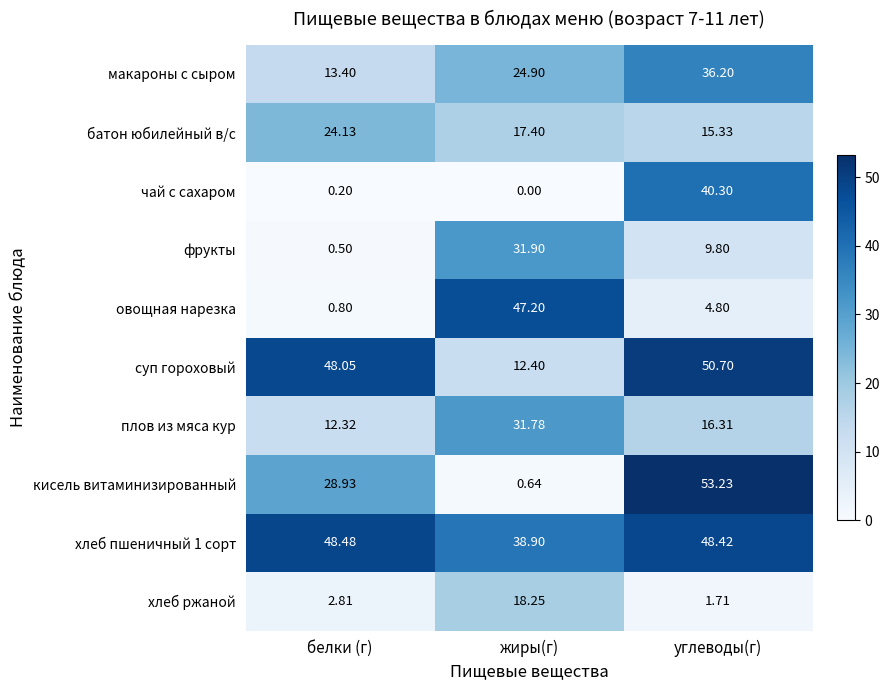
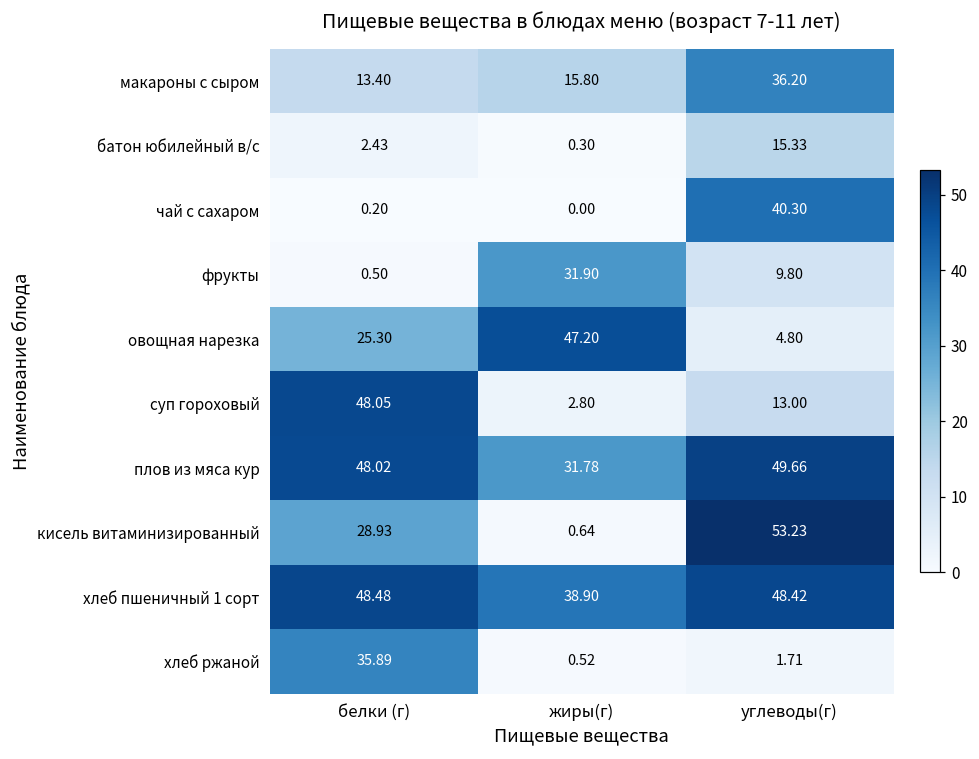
макароны с сыром, жиры(г): 24.90 -> 15.80
батон юбилейный в/с, белки (г): 24.13 -> 2.43
батон юбилейный в/с, жиры(г): 17.40 -> 0.30
овощная нарезка, белки (г): 0.80 -> 25.30
суп гороховый, жиры(г): 12.40 -> 2.80
суп гороховый, углеводы(г): 50.70 -> 13.00
плов из мяса кур, белки (г): 12.32 -> 48.02
плов из мяса кур, углеводы(г): 16.31 -> 49.66
хлеб ржаной, белки (г): 2.81 -> 35.89
хлеб ржаной, жиры(г): 18.25 -> 0.52
